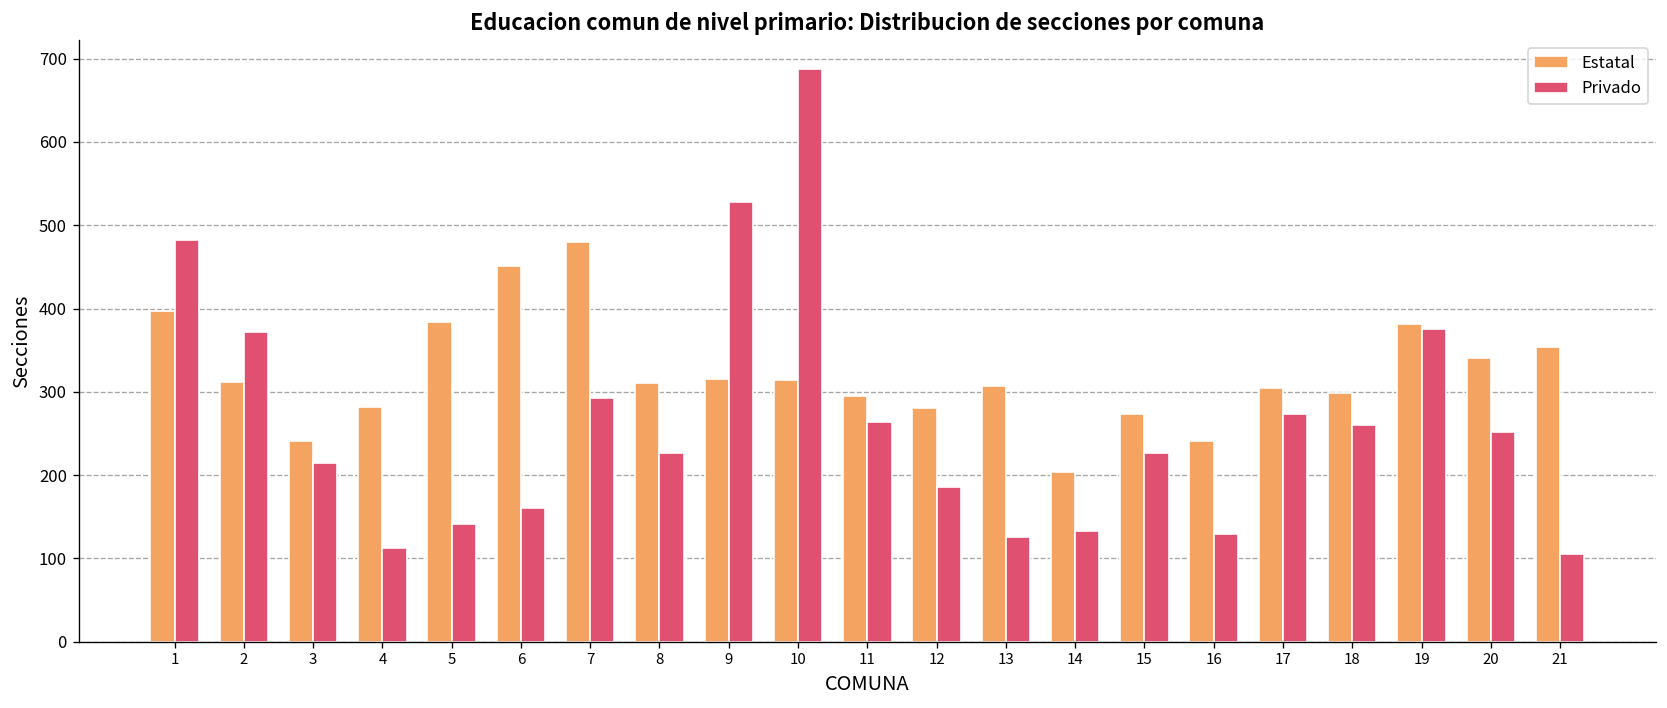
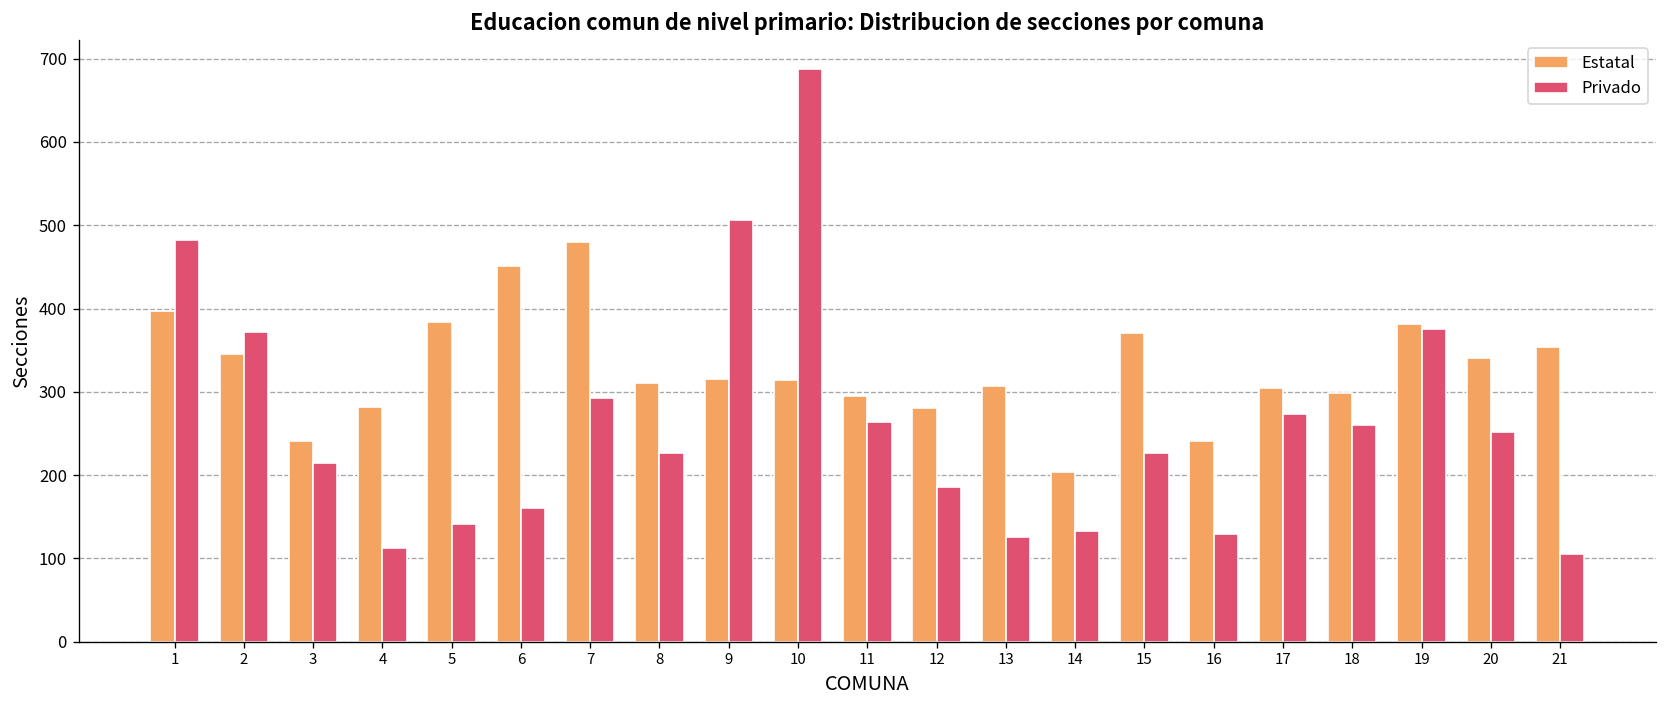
Estatal, 2: 310 -> 350
Privado, 9: 530 -> 510
Estatal, 15: 270 -> 370
